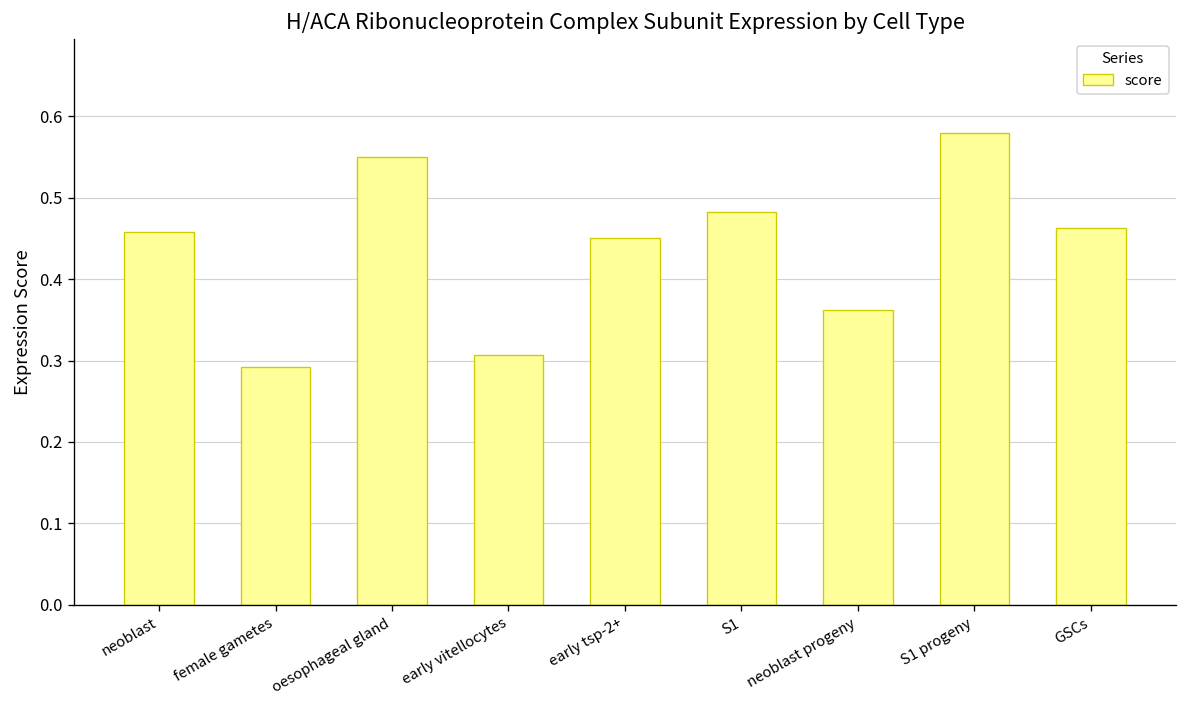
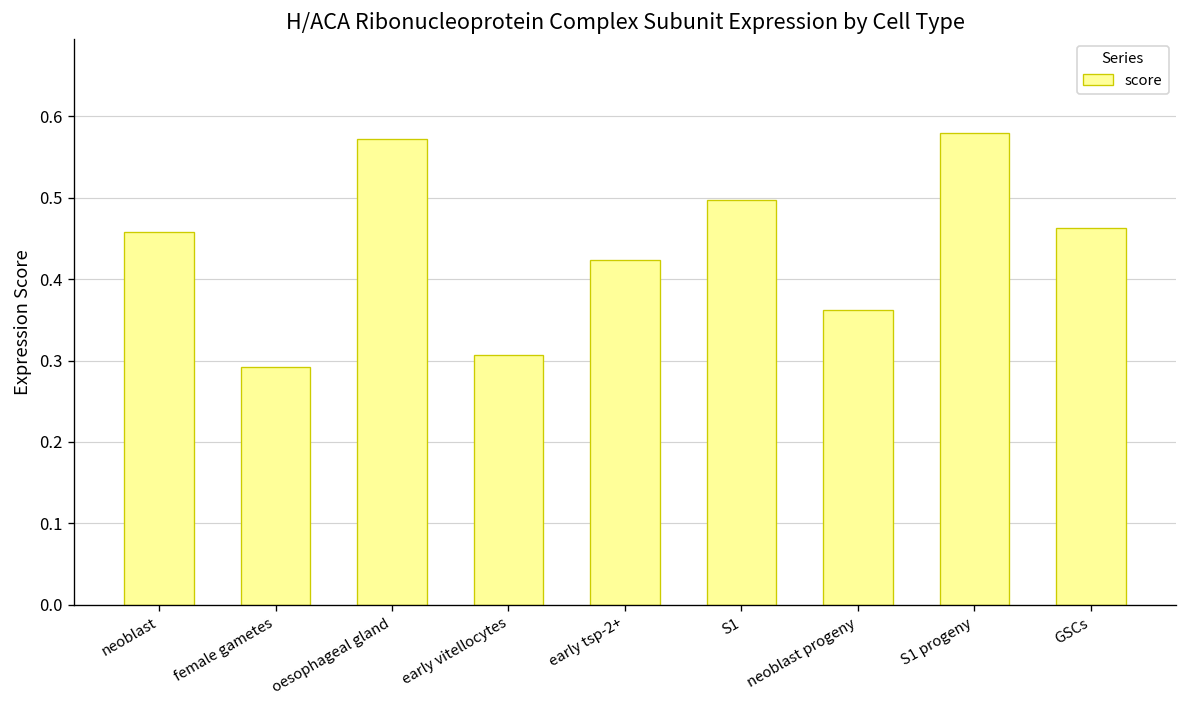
oesophageal gland: 0.55 -> 0.57
early tsp-2+: 0.45 -> 0.42
S1: 0.48 -> 0.50
